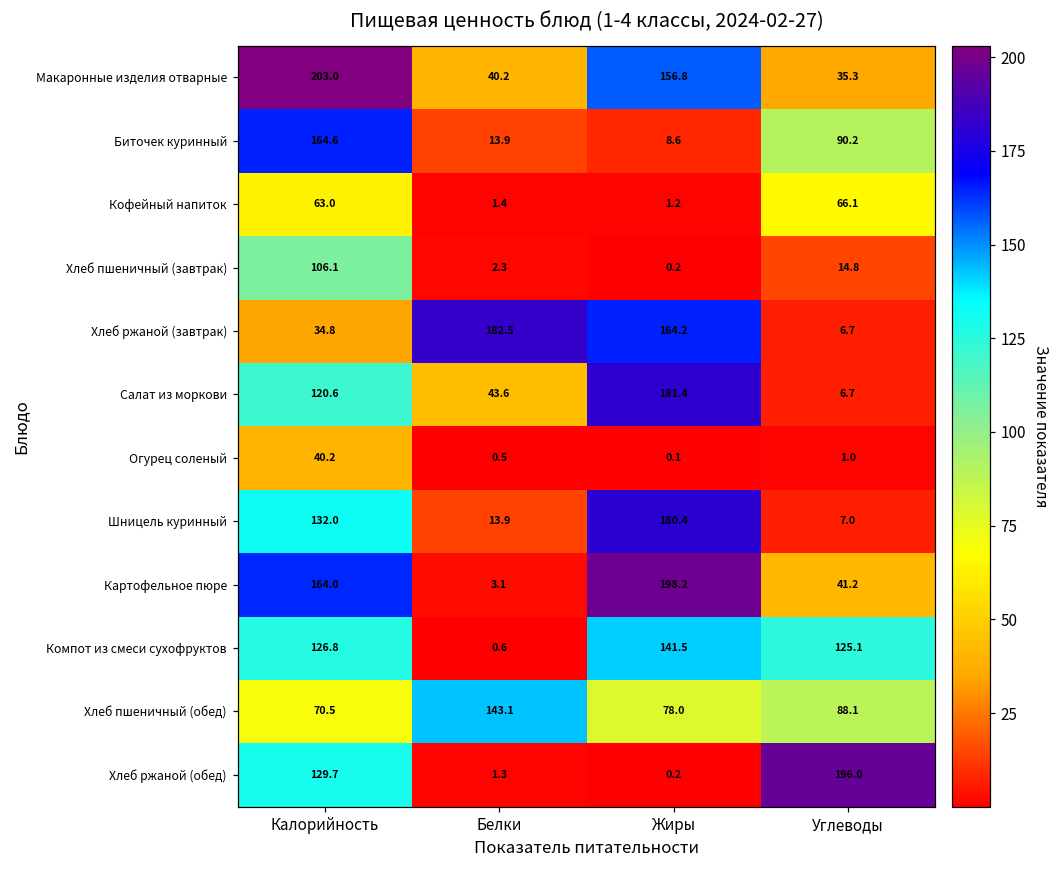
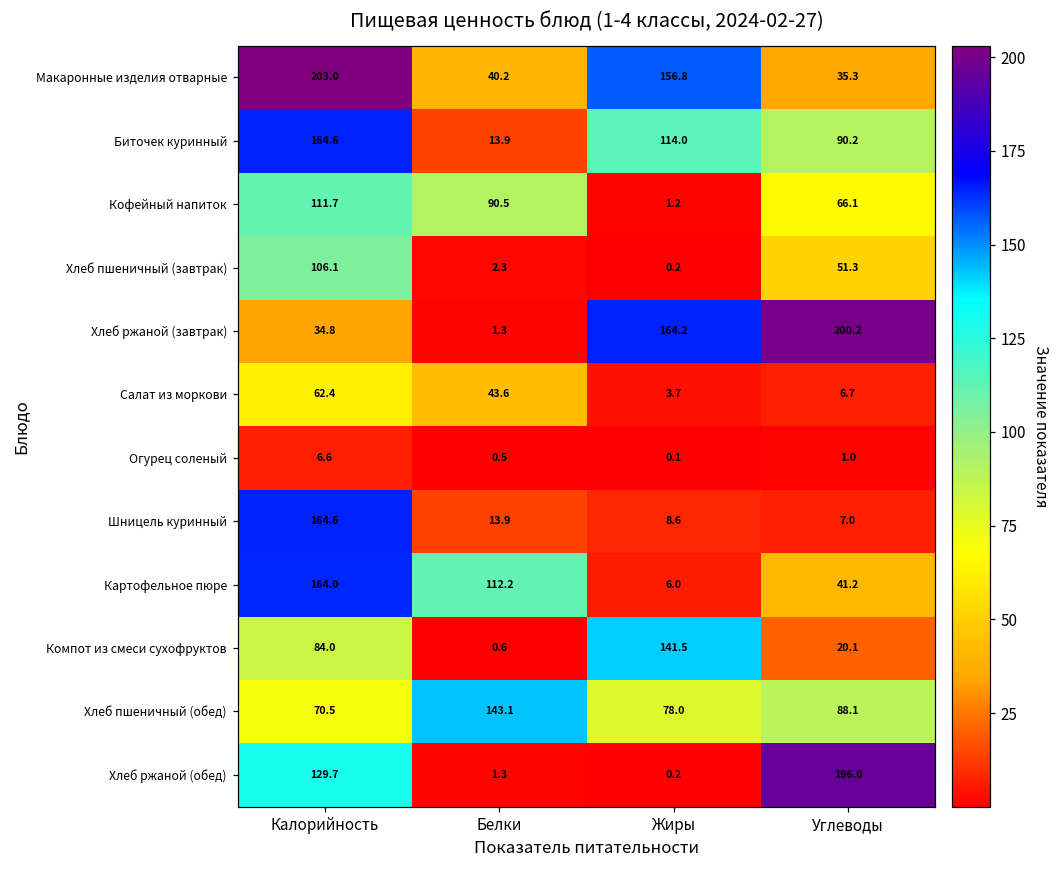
Биточек куринный, Жиры: 8.6 -> 114.0
Кофейный напиток, Калорийность: 63.0 -> 111.7
Кофейный напиток, Белки: 1.4 -> 90.5
Хлеб пшеничный (завтрак), Углеводы: 14.8 -> 51.3
Хлеб ржаной (завтрак), Белки: 182.5 -> 1.3
Хлеб ржаной (завтрак), Углеводы: 6.7 -> 200.2
Салат из моркови, Калорийность: 120.6 -> 62.4
Салат из моркови, Жиры: 181.4 -> 3.7
Огурец соленый, Калорийность: 40.2 -> 6.6
Шницель куринный, Калорийность: 132.0 -> 164.6
Шницель куринный, Жиры: 180.4 -> 8.6
Картофельное пюре, Белки: 3.1 -> 112.2
Картофельное пюре, Жиры: 198.2 -> 6.0
Компот из смеси сухофруктов, Калорийность: 126.8 -> 84.0
Компот из смеси сухофруктов, Углеводы: 125.1 -> 20.1
